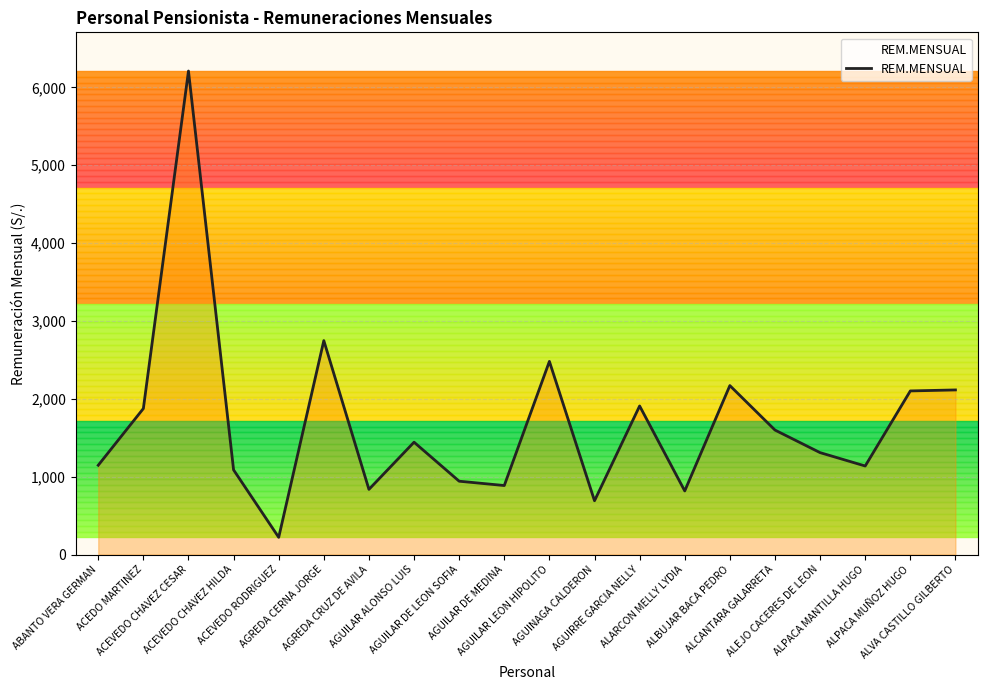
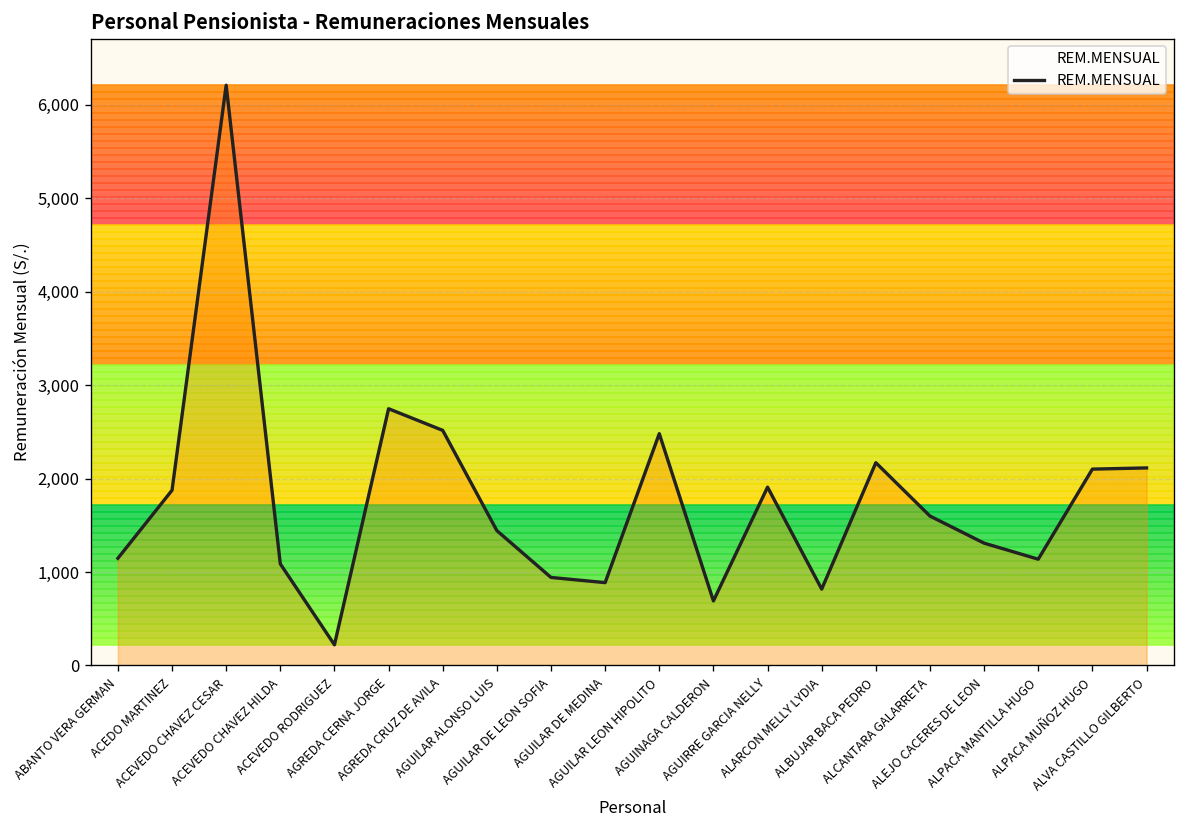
AGREDA CRUZ DE AVILA: 800 -> 2,500
